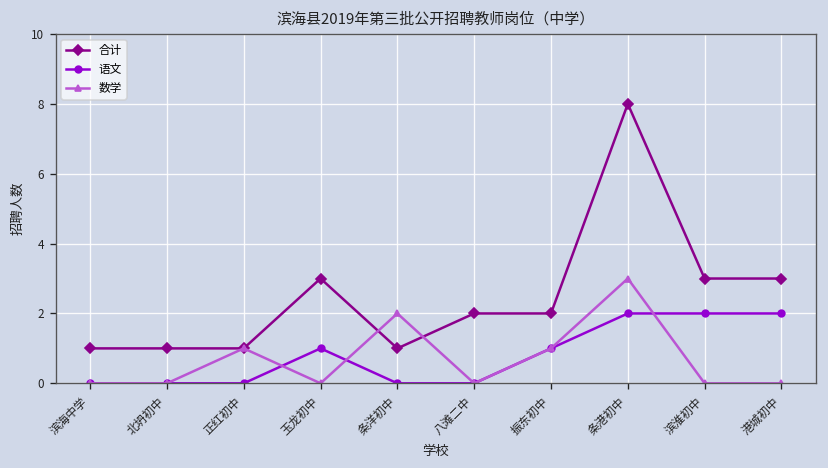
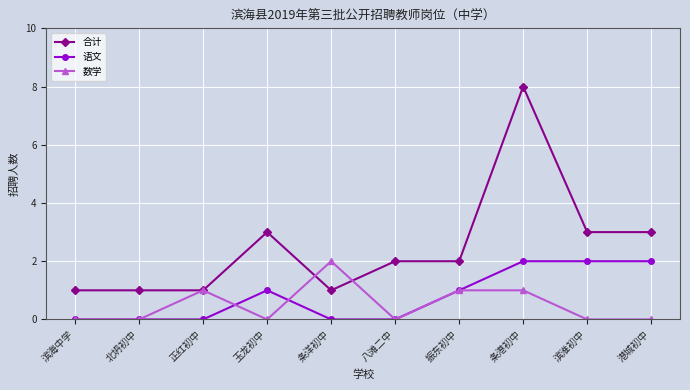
数学, 条港初中: 3 -> 1
